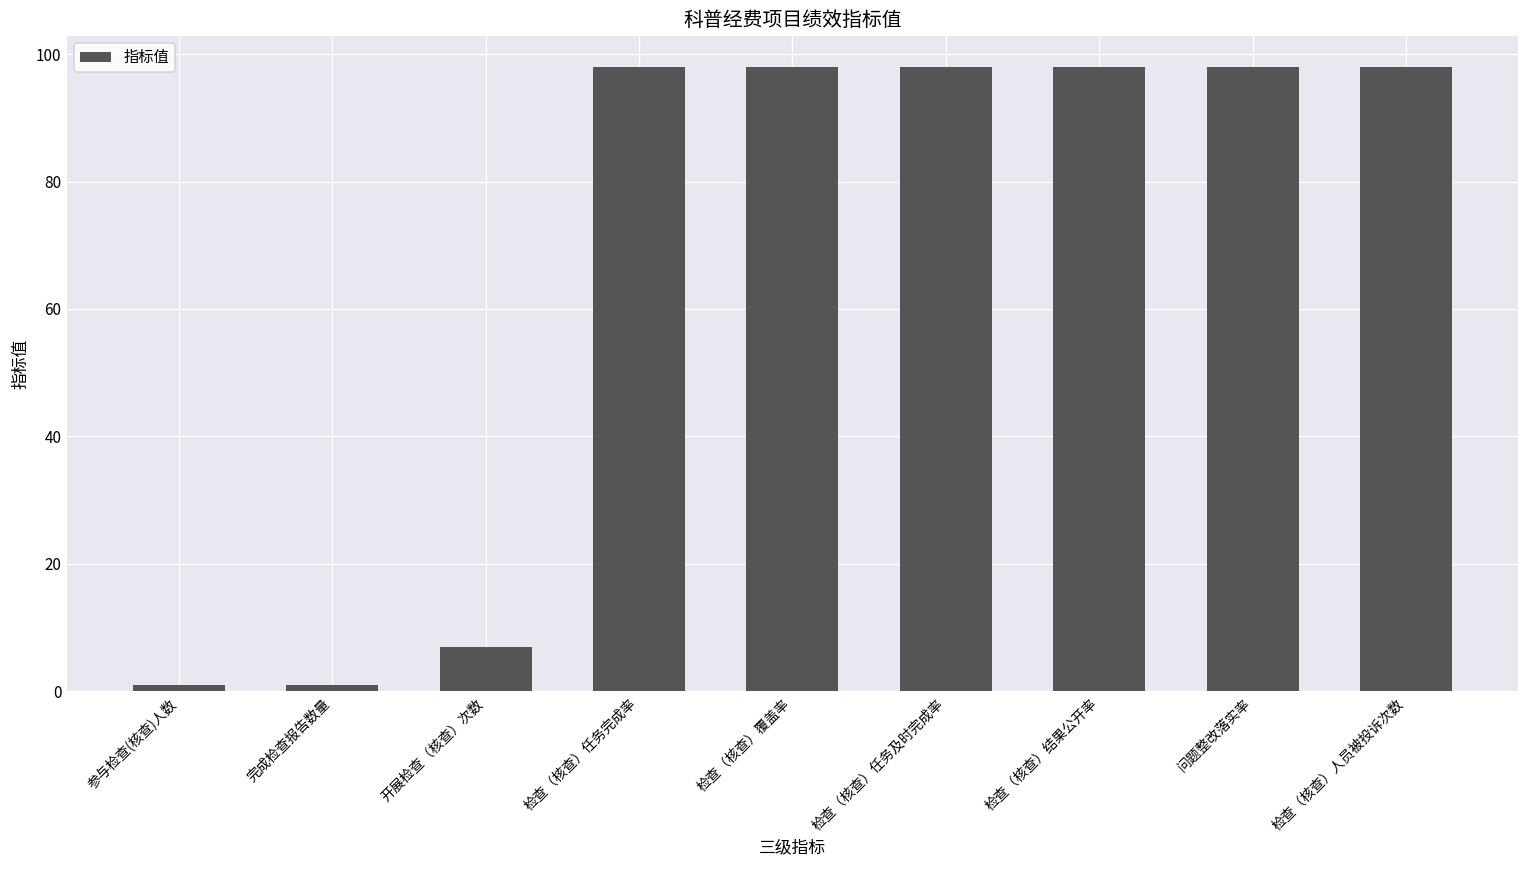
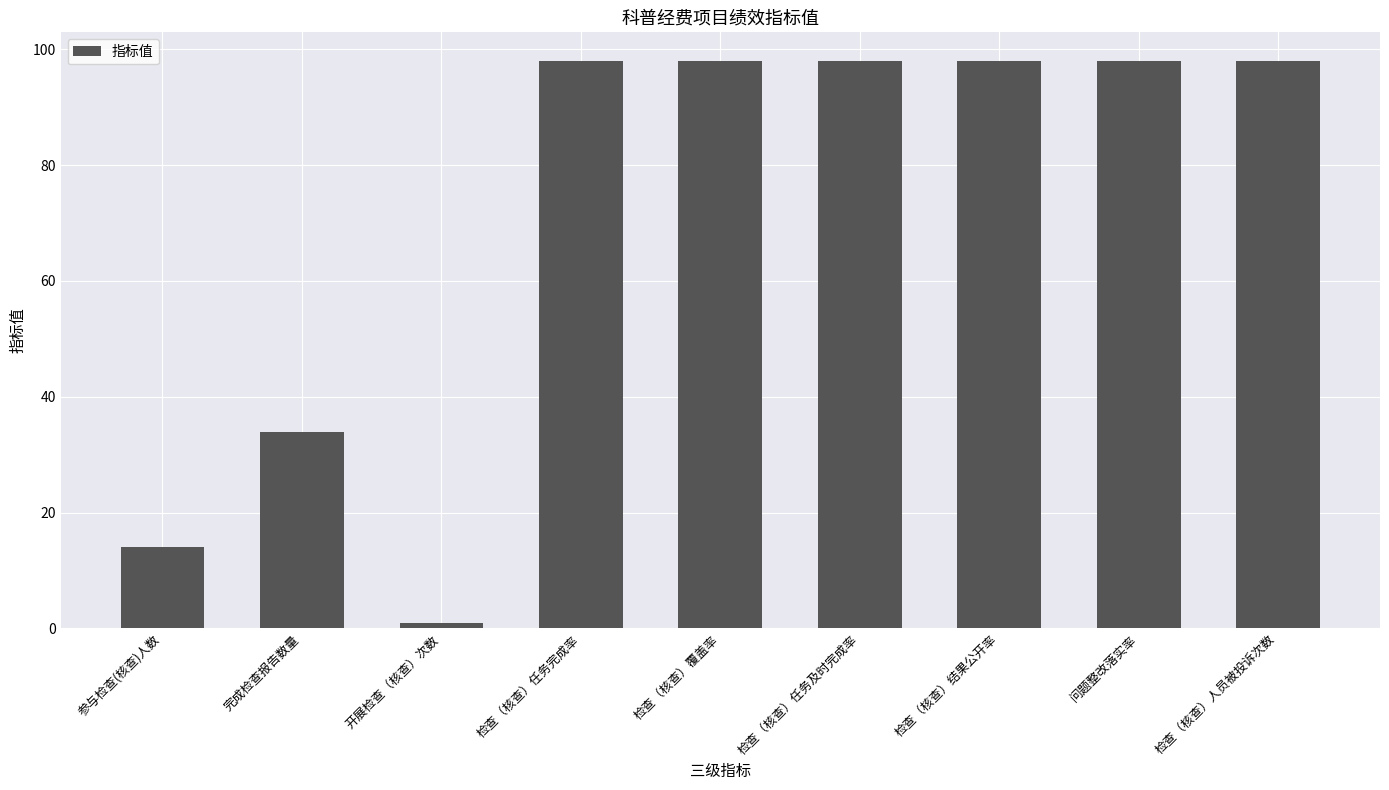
参与检查(核查)人数: 1 -> 14
完成检查报告数量: 1 -> 34
开展检查（核查）次数: 7 -> 1
